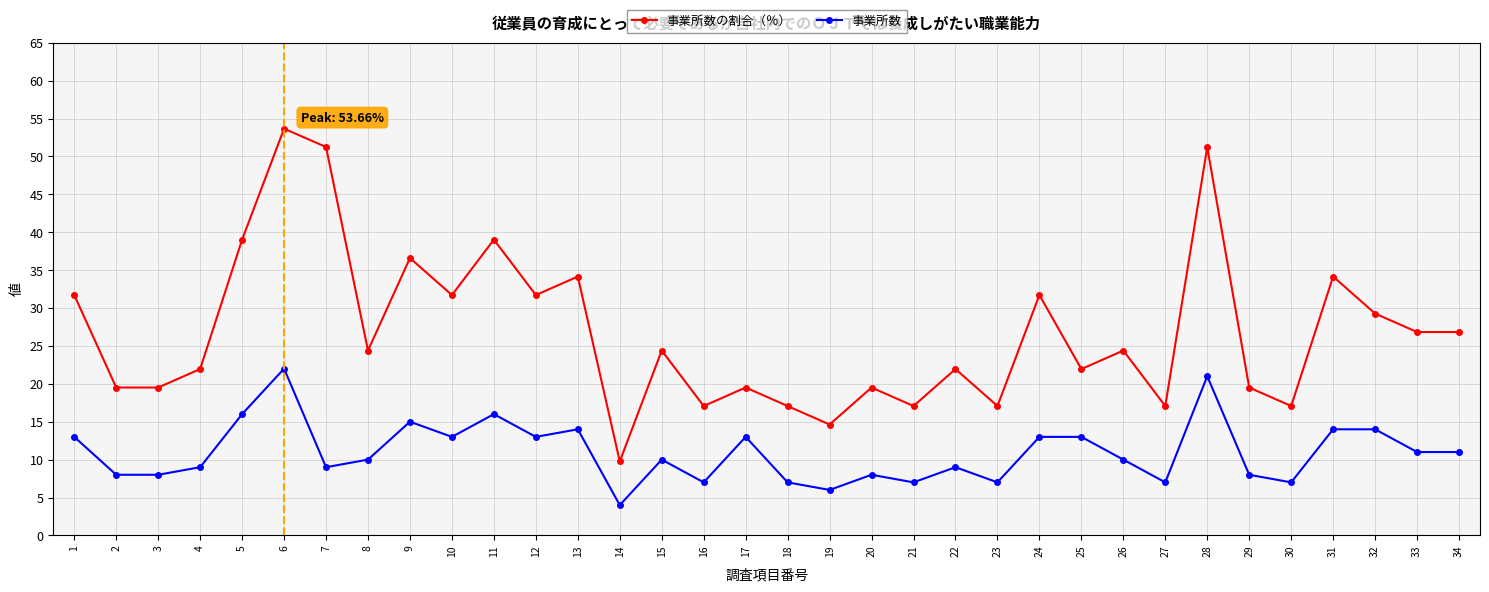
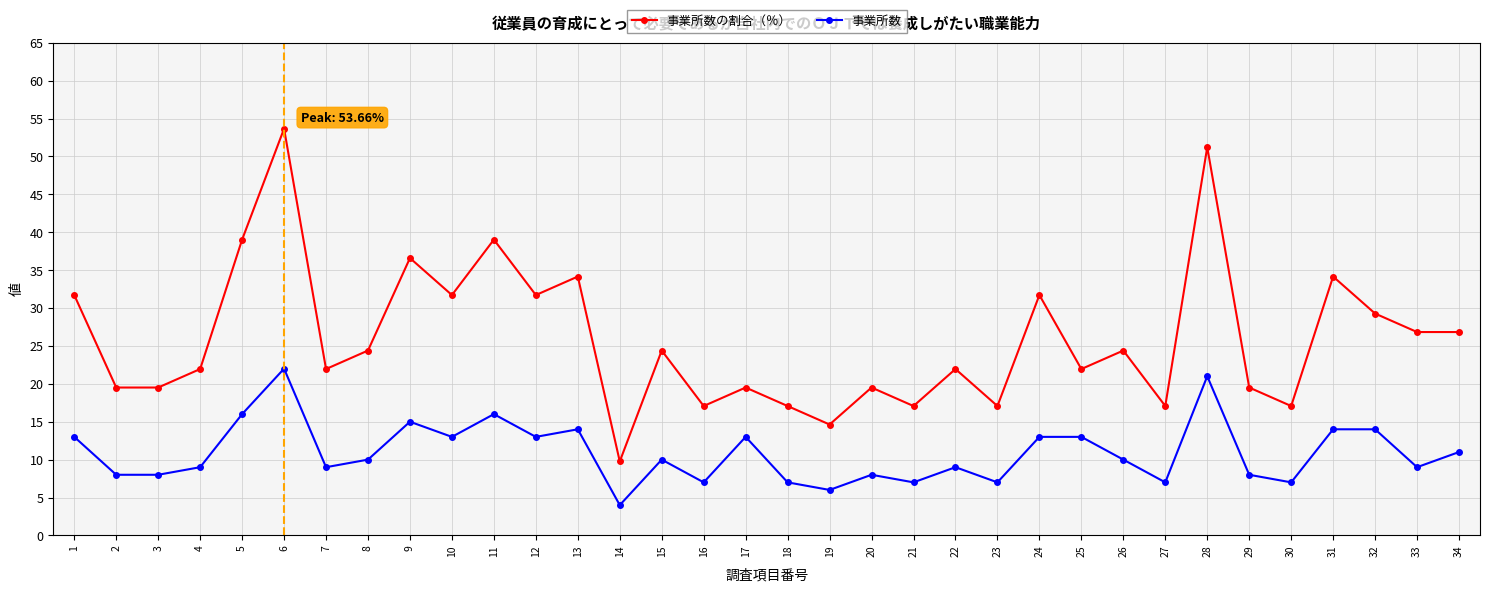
事業所数の割合（％）, 7: 51 -> 22
事業所数, 33: 11 -> 9
